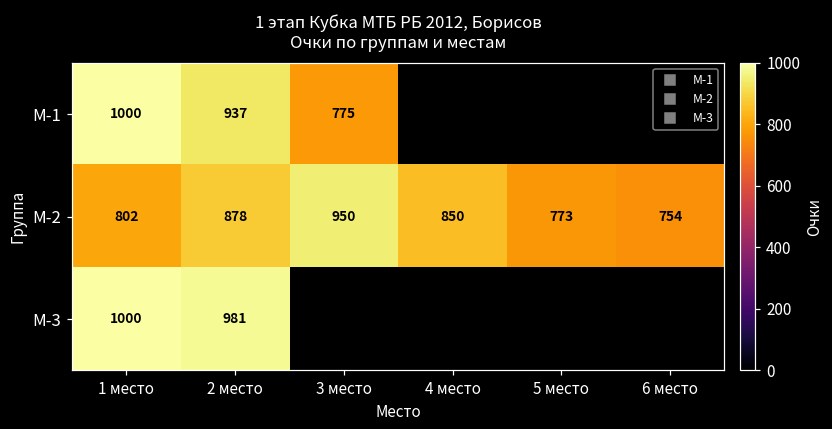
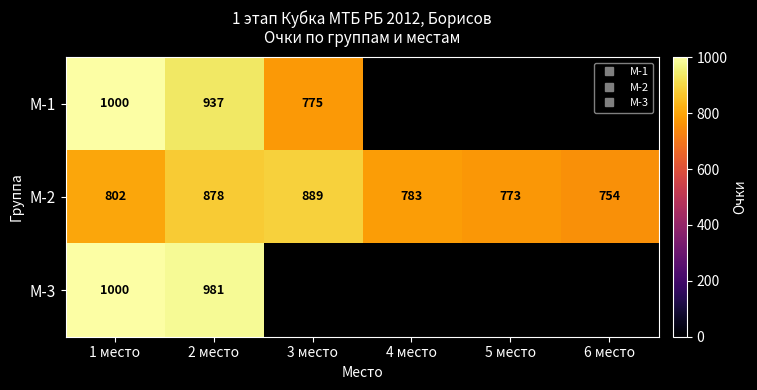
М-2, 3 место: 950 -> 889
М-2, 4 место: 850 -> 783
